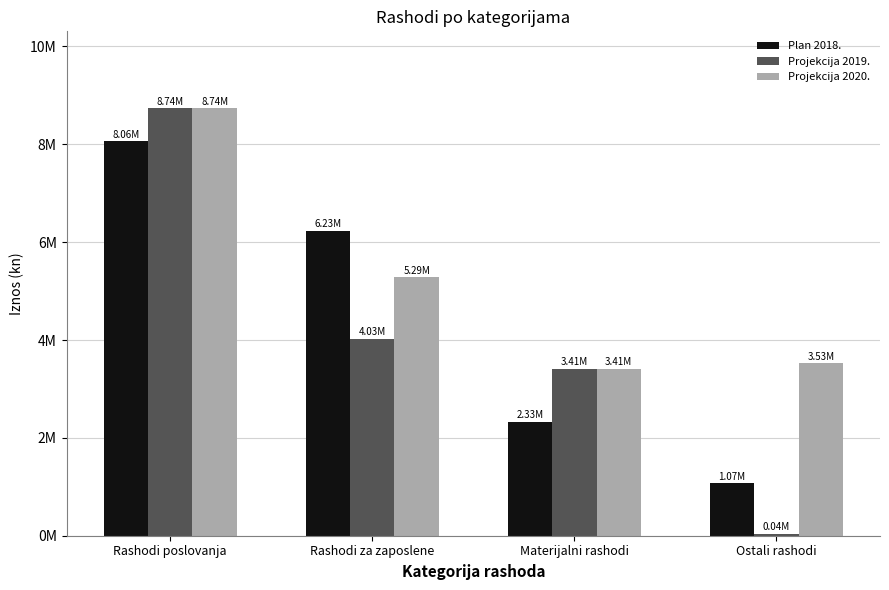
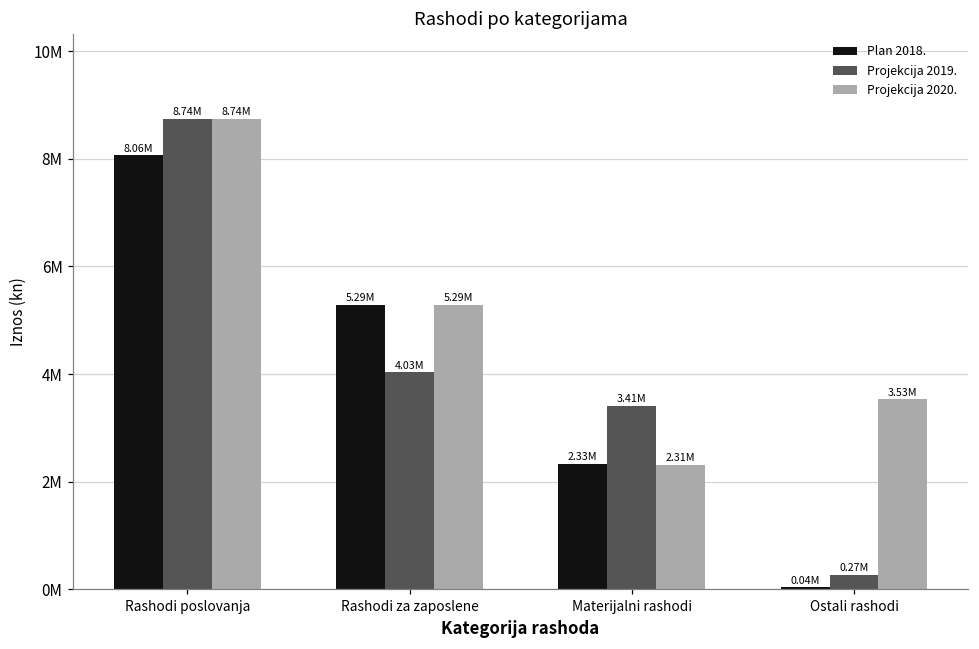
Plan 2018., Rashodi za zaposlene: 6.23M -> 5.29M
Projekcija 2020., Materijalni rashodi: 3.41M -> 2.31M
Plan 2018., Ostali rashodi: 1.07M -> 0.04M
Projekcija 2019., Ostali rashodi: 0.04M -> 0.27M
